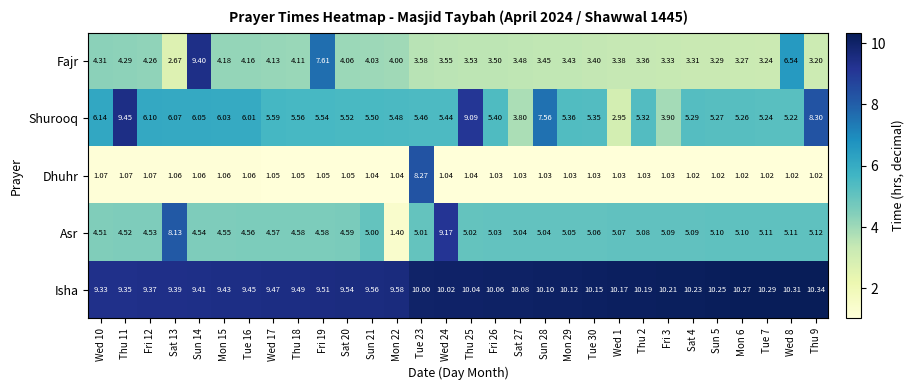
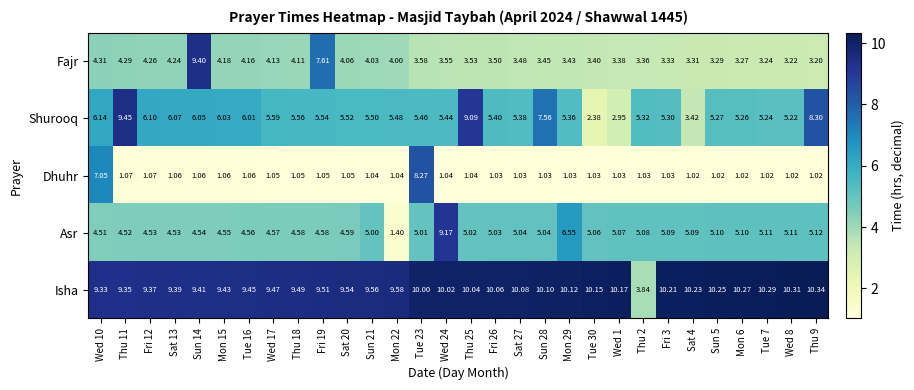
Fajr, Sat 13: 2.67 -> 4.24
Fajr, Wed 8: 6.54 -> 3.22
Shurooq, Sat 27: 3.80 -> 5.38
Shurooq, Tue 30: 5.35 -> 2.38
Shurooq, Fri 3: 3.90 -> 5.30
Shurooq, Sat 4: 5.29 -> 3.42
Dhuhr, Wed 10: 1.07 -> 7.05
Asr, Sat 13: 8.13 -> 4.53
Asr, Mon 29: 5.05 -> 6.55
Isha, Thu 2: 10.19 -> 3.84
